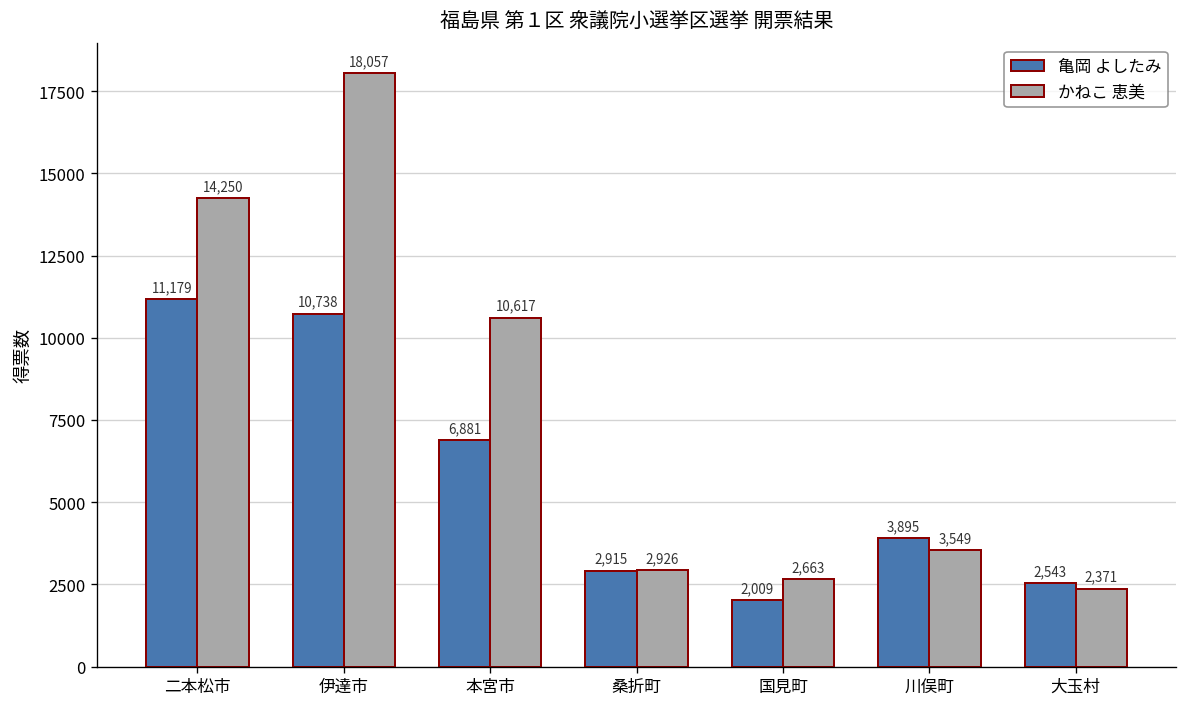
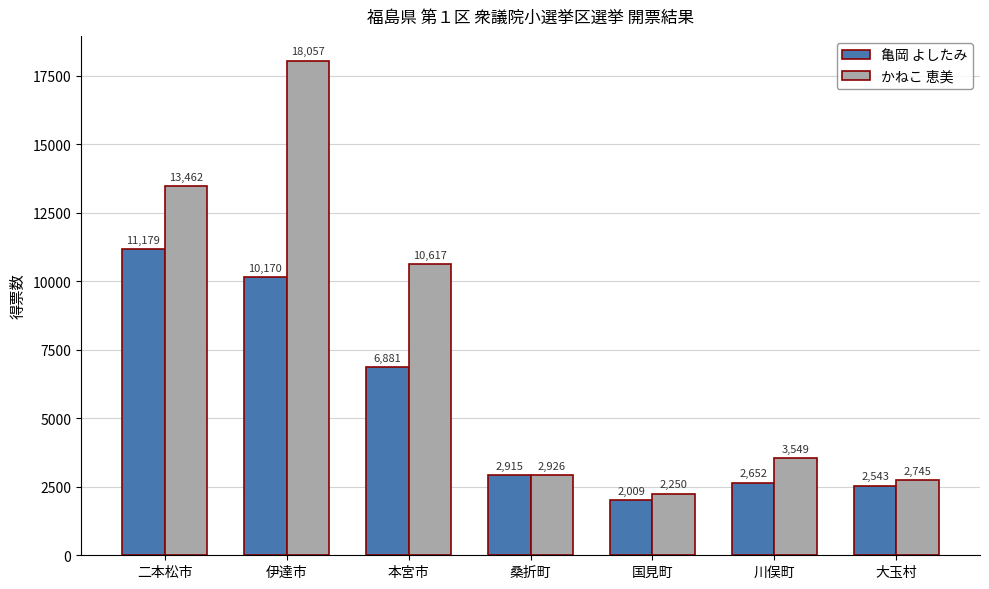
かねこ 恵美, 二本松市: 14,250 -> 13,462
亀岡 よしたみ, 伊達市: 10,738 -> 10,170
かねこ 恵美, 国見町: 2,663 -> 2,250
亀岡 よしたみ, 川俣町: 3,895 -> 2,652
かねこ 恵美, 大玉村: 2,371 -> 2,745
